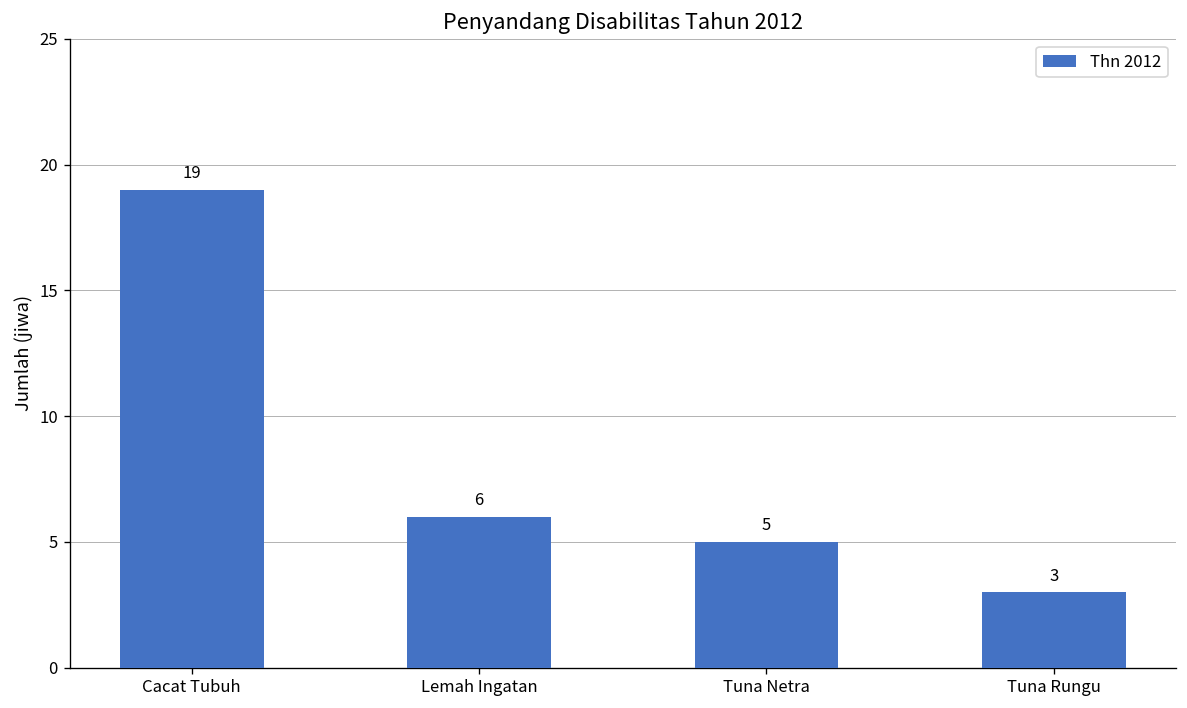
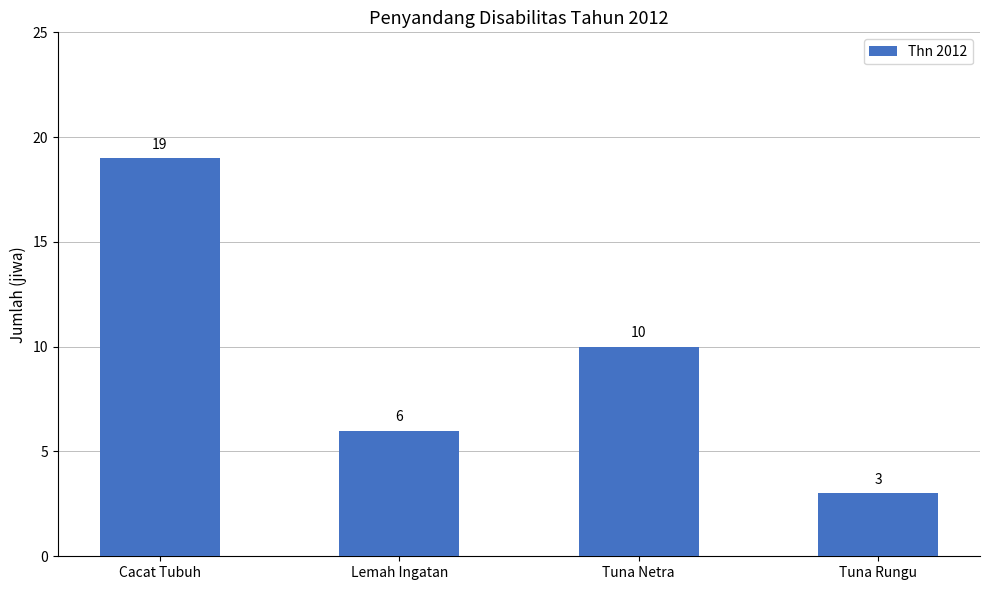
Tuna Netra: 5 -> 10
